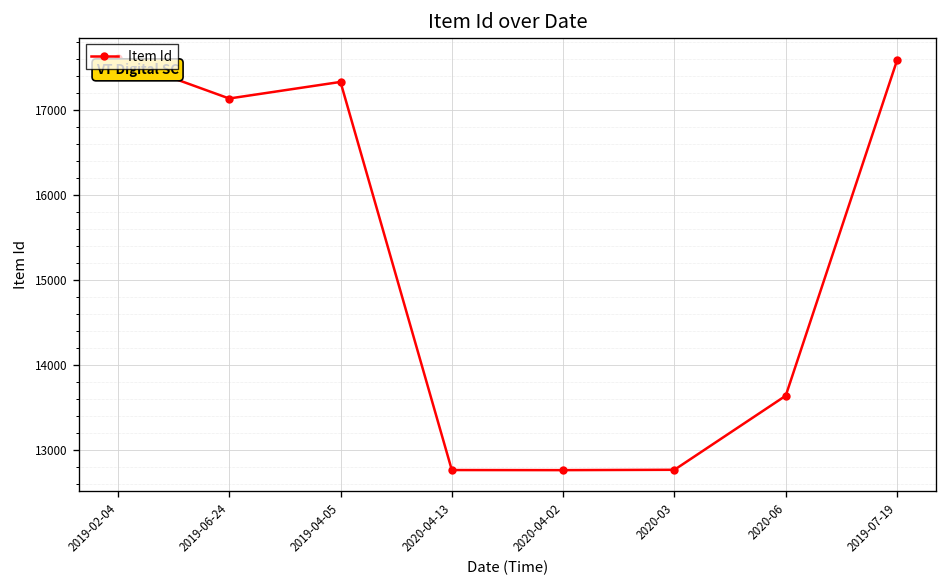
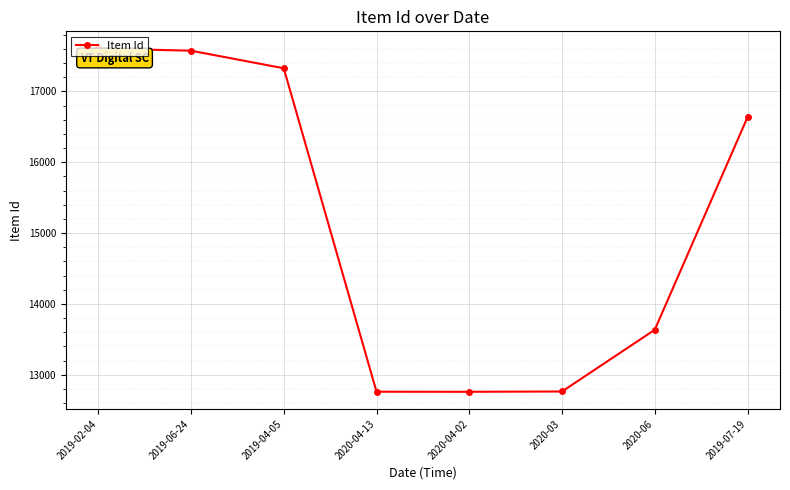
2019-06-24: 17100 -> 17600
2019-07-19: 17600 -> 16600
